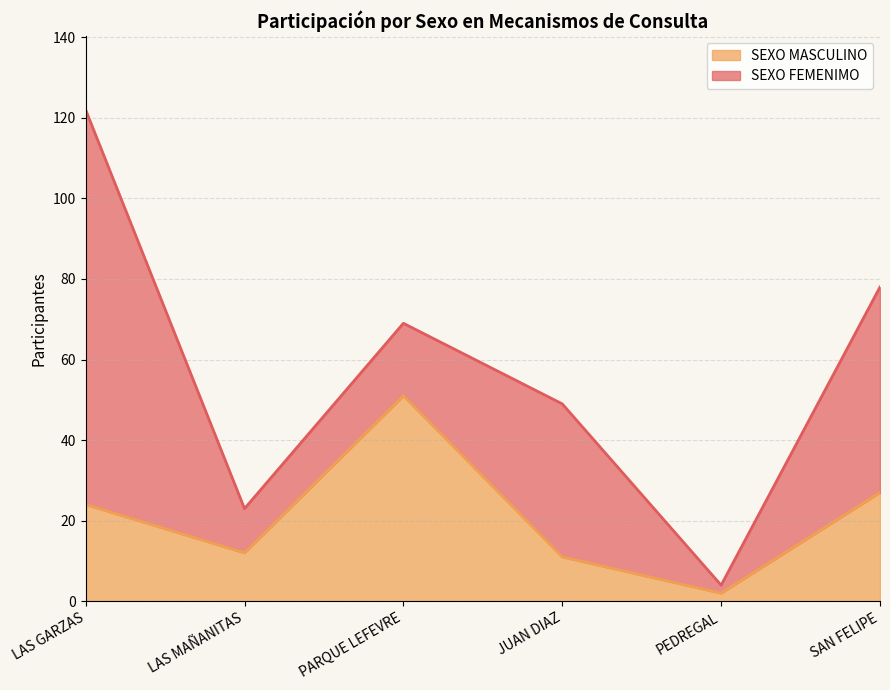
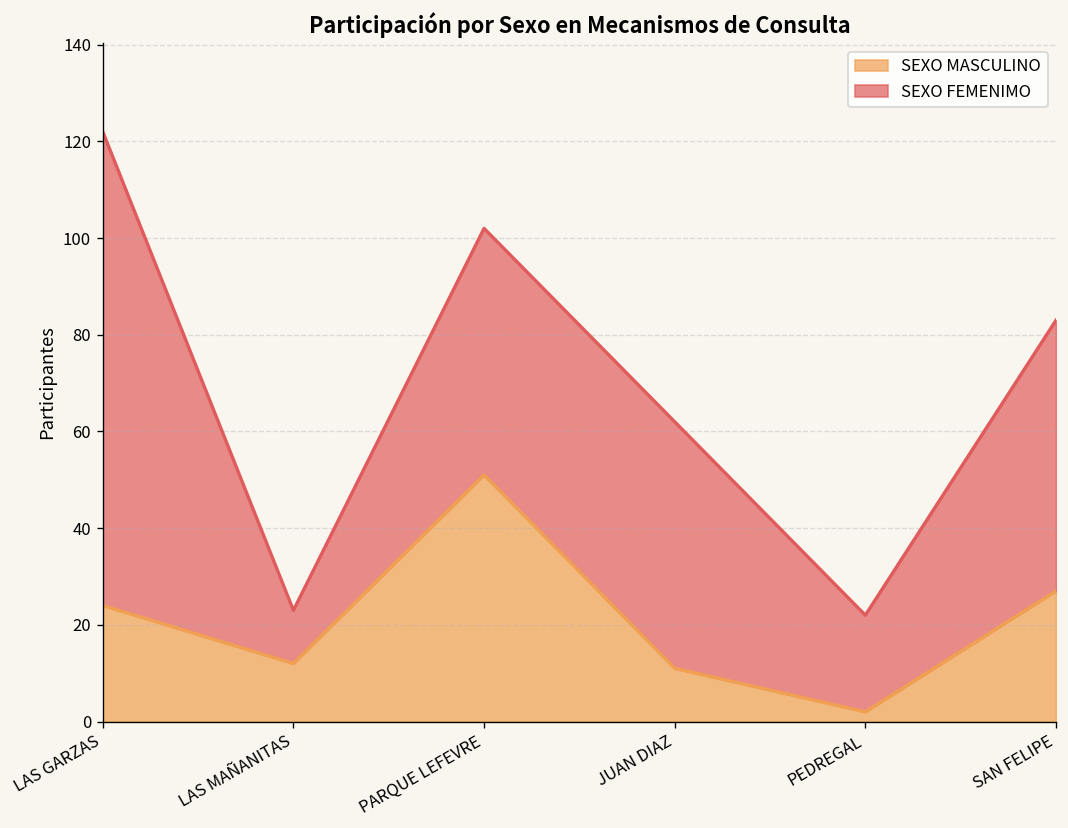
SEXO FEMENIMO, PARQUE LEFEVRE: 18 -> 51
SEXO FEMENIMO, JUAN DIAZ: 38 -> 51
SEXO FEMENIMO, PEDREGAL: 2 -> 20
SEXO FEMENIMO, SAN FELIPE: 51 -> 56
